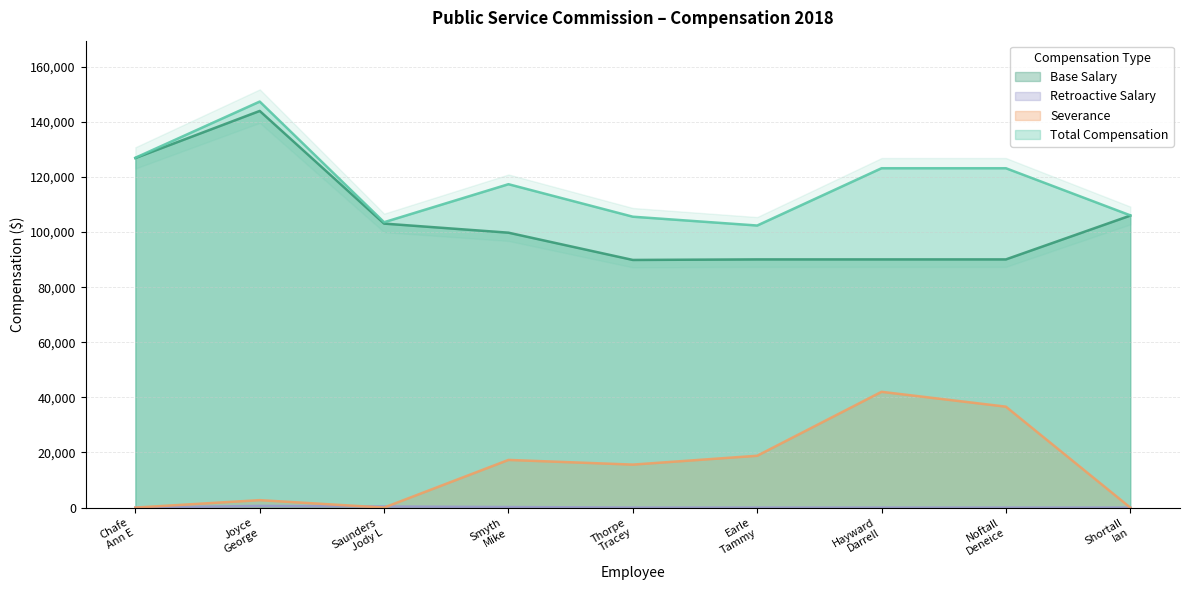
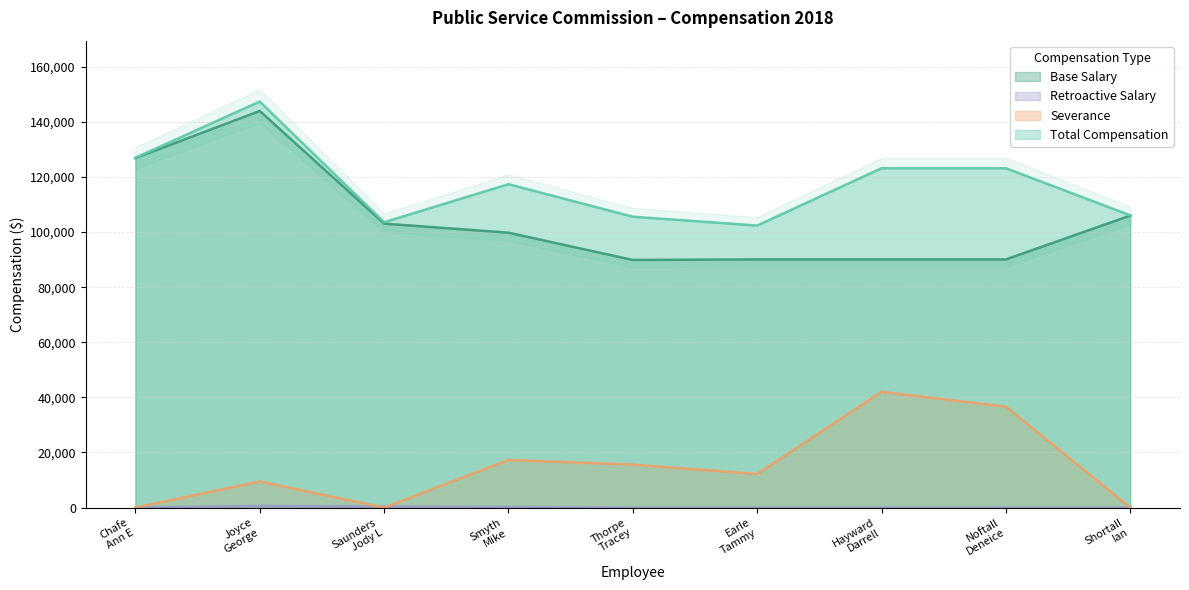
Severance, Joyce George: 3,000 -> 9,000
Severance, Earle Tammy: 19,000 -> 12,000
